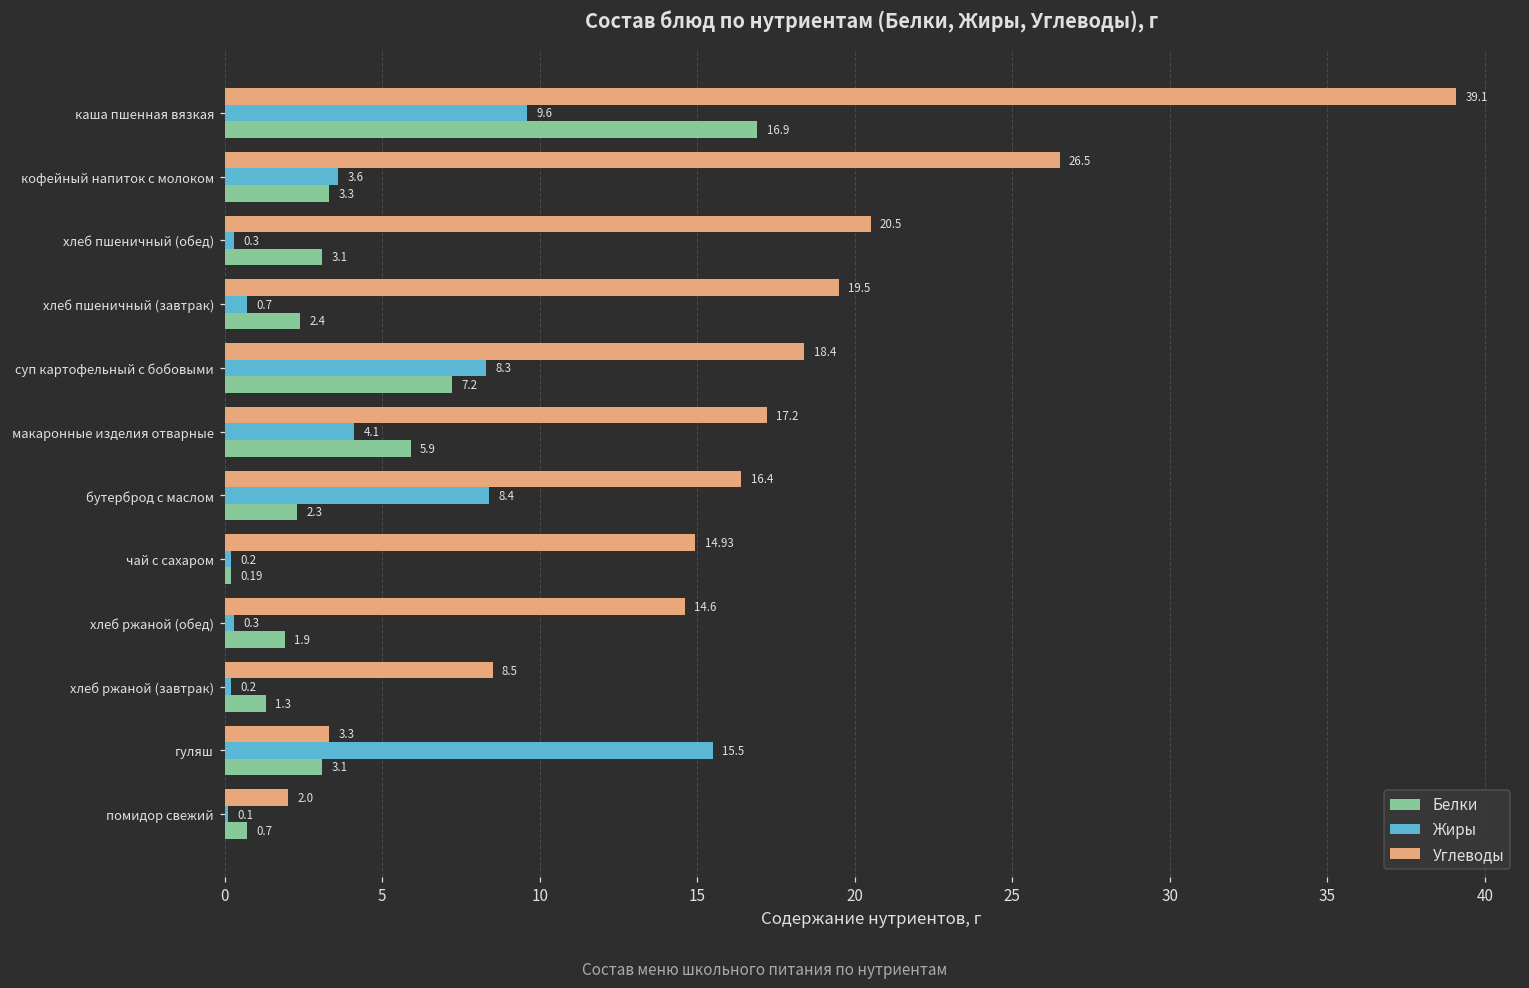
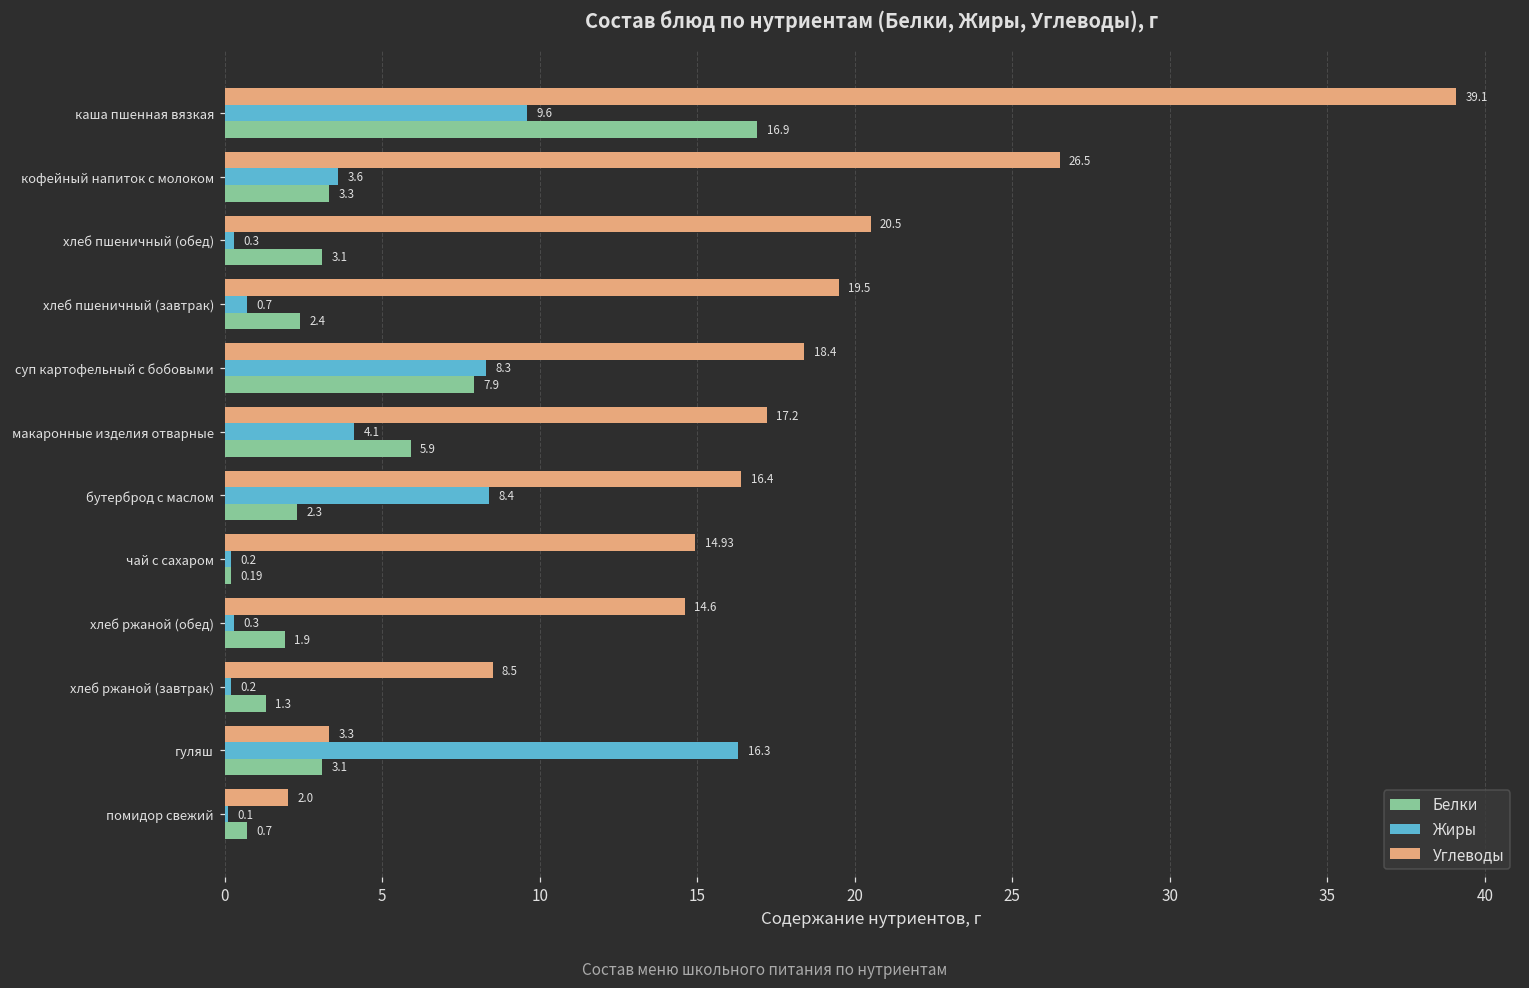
Белки, суп картофельный с бобовыми: 7.2 -> 7.9
Жиры, гуляш: 15.5 -> 16.3
